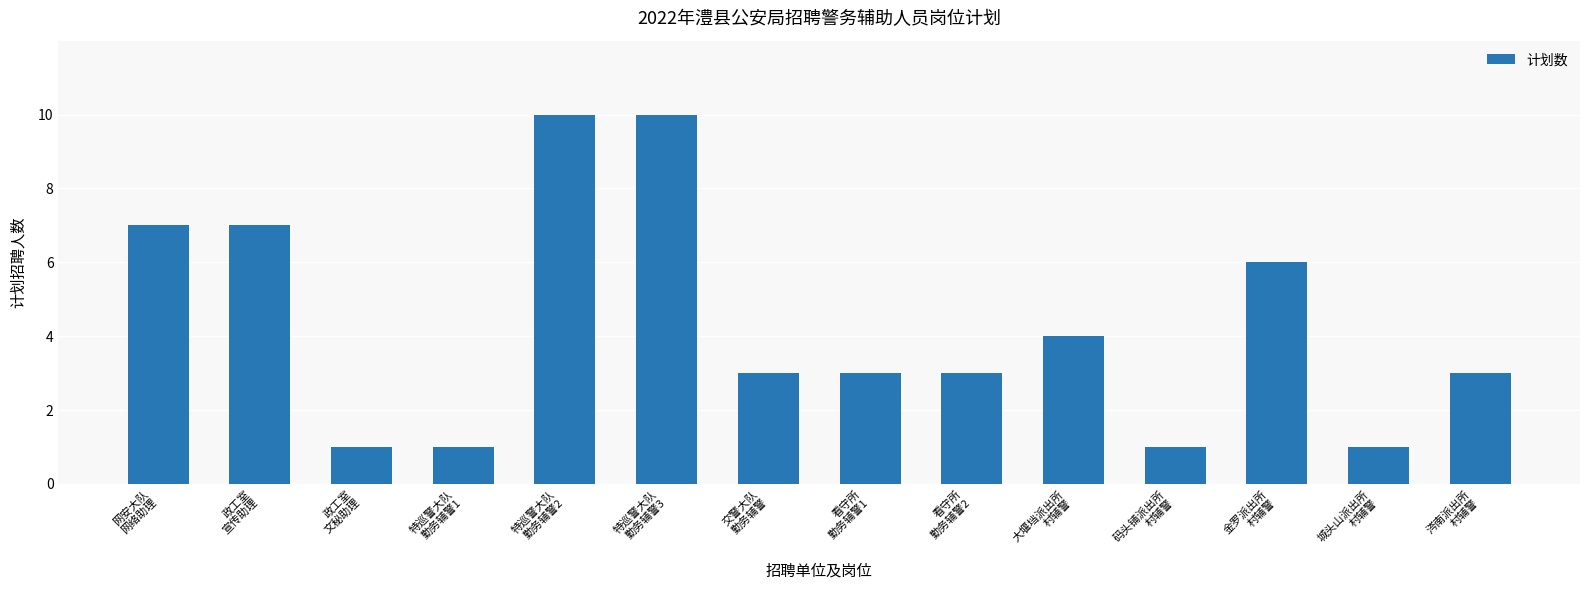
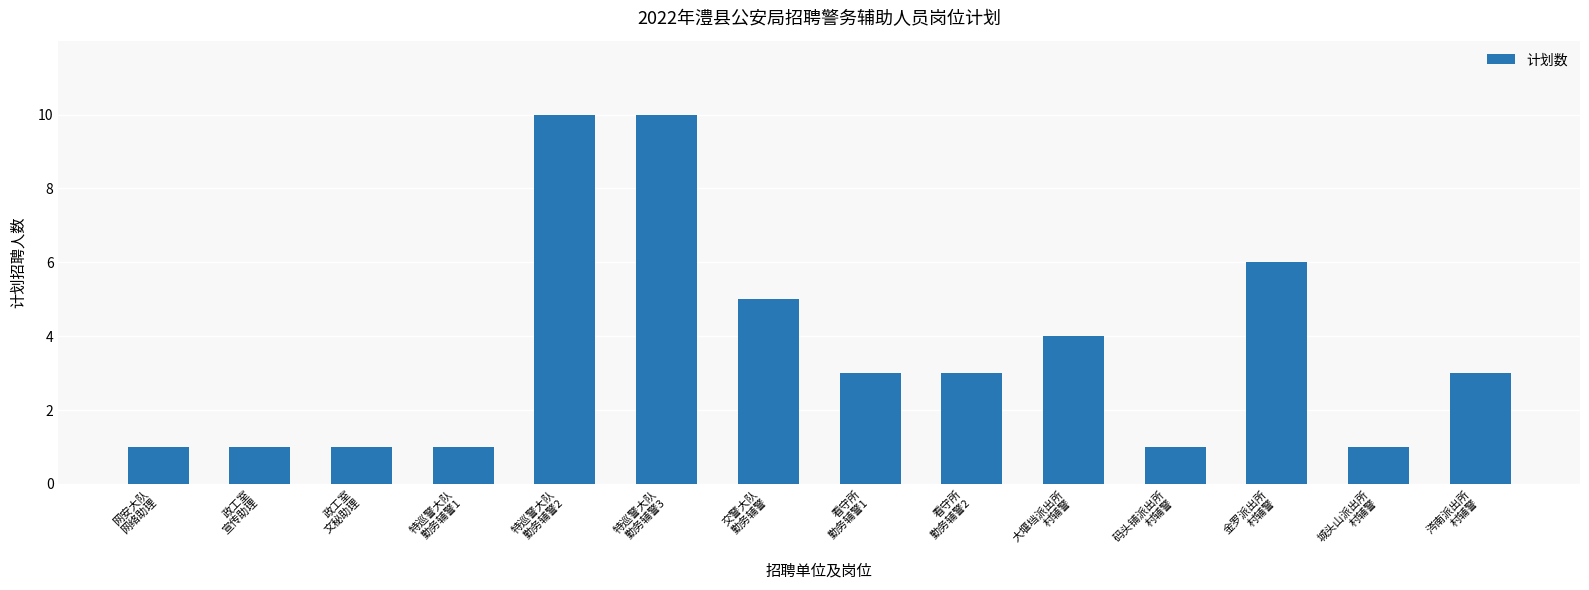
网安大队 网络助理: 7 -> 1
政工室 宣传助理: 7 -> 1
交警大队 勤务辅警: 3 -> 5
